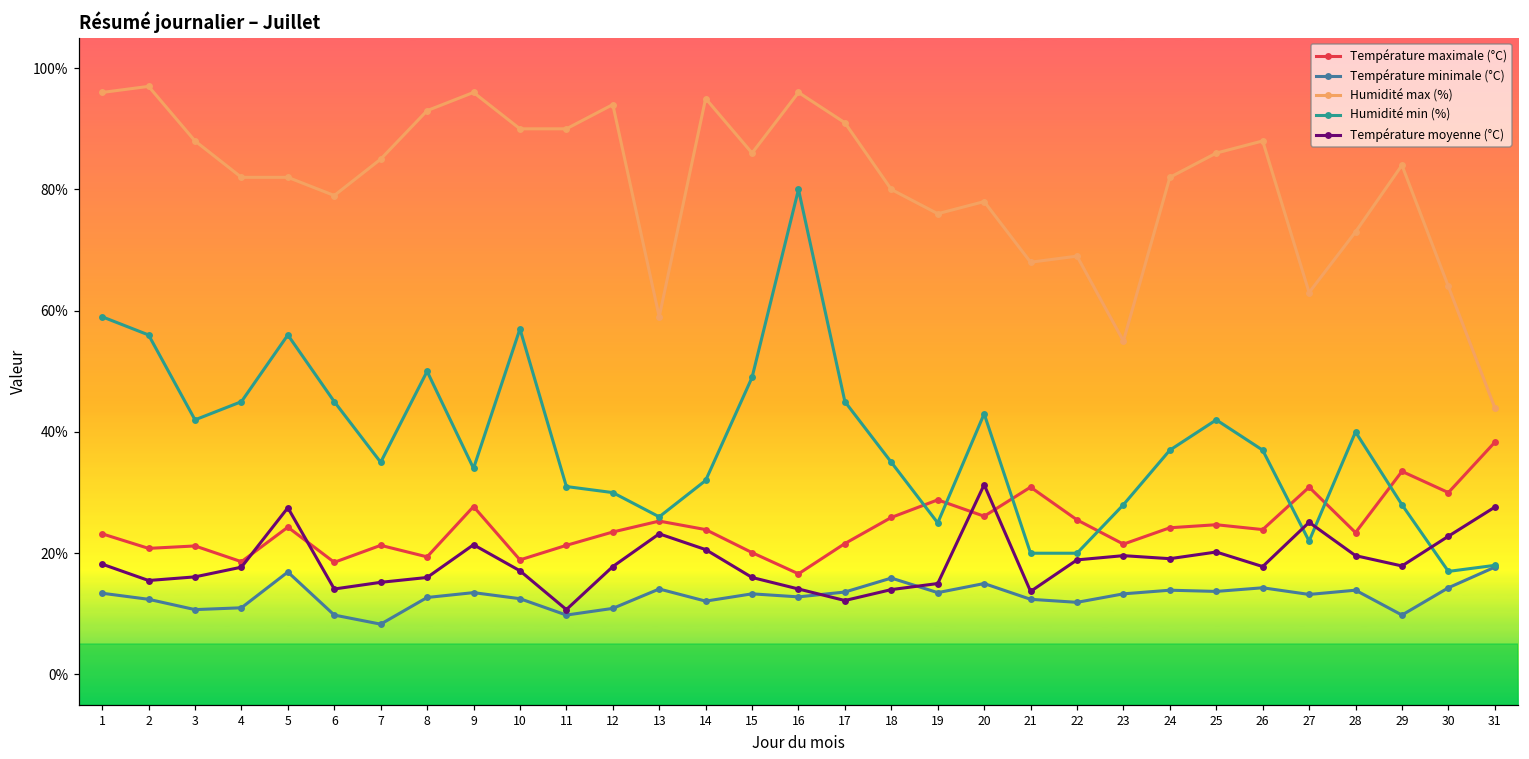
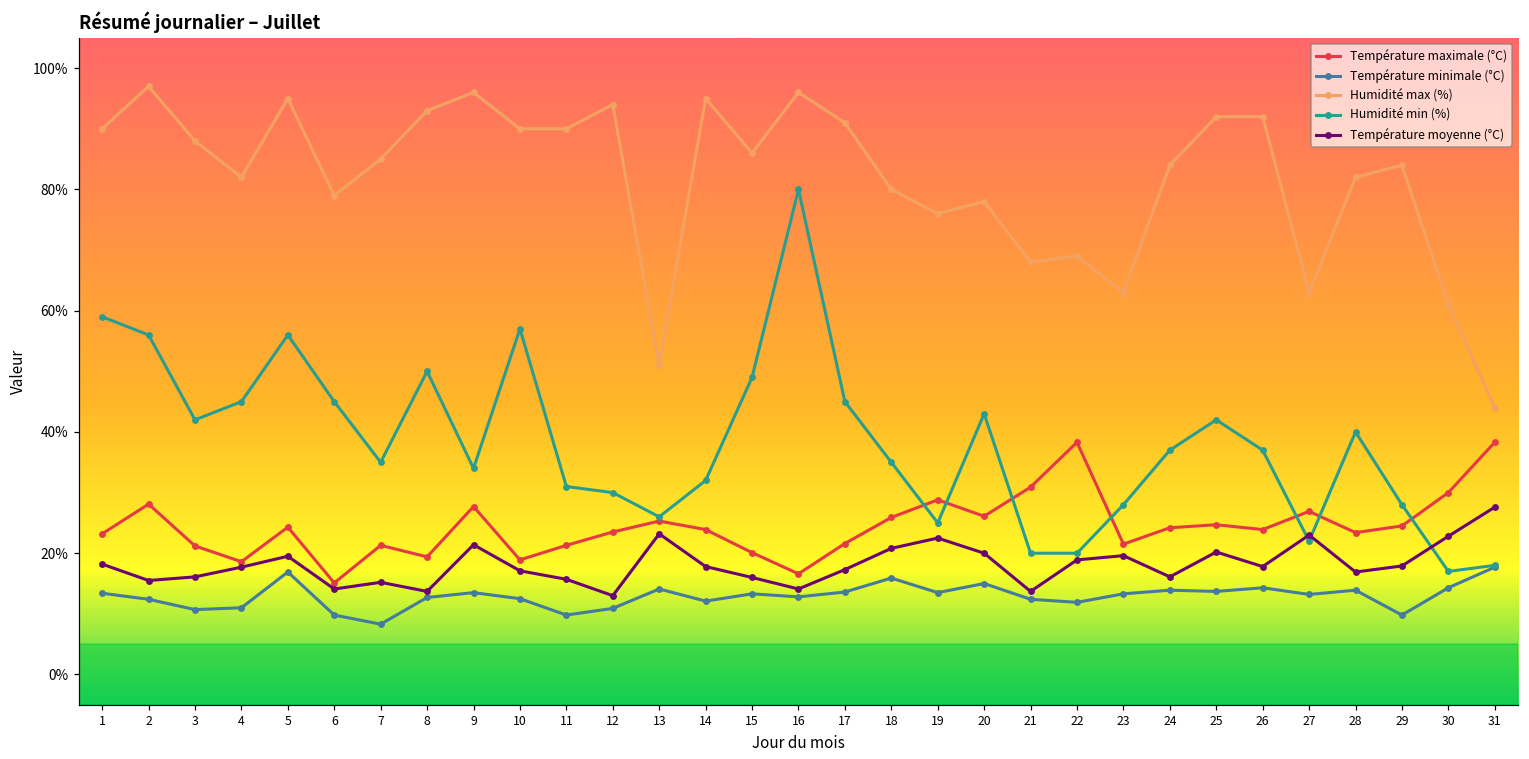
Humidité max (%), 1: 96% -> 90%
Température maximale (°C), 2: 21% -> 28%
Humidité max (%), 5: 82% -> 95%
Température moyenne (°C), 5: 28% -> 20%
Température maximale (°C), 6: 19% -> 15%
Température moyenne (°C), 8: 16% -> 14%
Température moyenne (°C), 11: 11% -> 16%
Température moyenne (°C), 12: 18% -> 13%
Humidité max (%), 13: 59% -> 51%
Température moyenne (°C), 14: 21% -> 18%
Température moyenne (°C), 17: 12% -> 17%
Température moyenne (°C), 18: 14% -> 21%
Température moyenne (°C), 19: 15% -> 23%
Température moyenne (°C), 20: 31% -> 20%
Température maximale (°C), 22: 26% -> 38%
Humidité max (%), 23: 55% -> 63%
Humidité max (%), 24: 82% -> 84%
Température moyenne (°C), 24: 19% -> 16%
Humidité max (%), 25: 86% -> 92%
Humidité max (%), 26: 88% -> 92%
Température maximale (°C), 27: 31% -> 27%
Température moyenne (°C), 27: 25% -> 23%
Humidité max (%), 28: 73% -> 82%
Température moyenne (°C), 28: 20% -> 17%
Température maximale (°C), 29: 34% -> 25%
Humidité max (%), 30: 64% -> 61%
